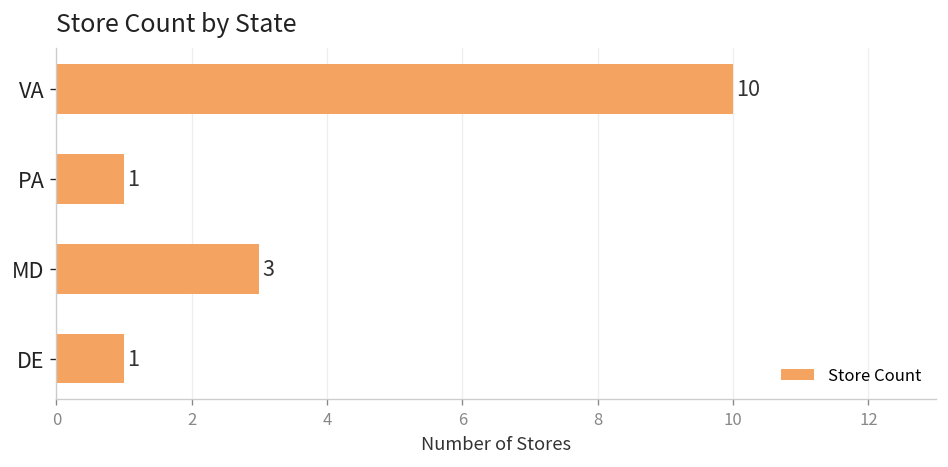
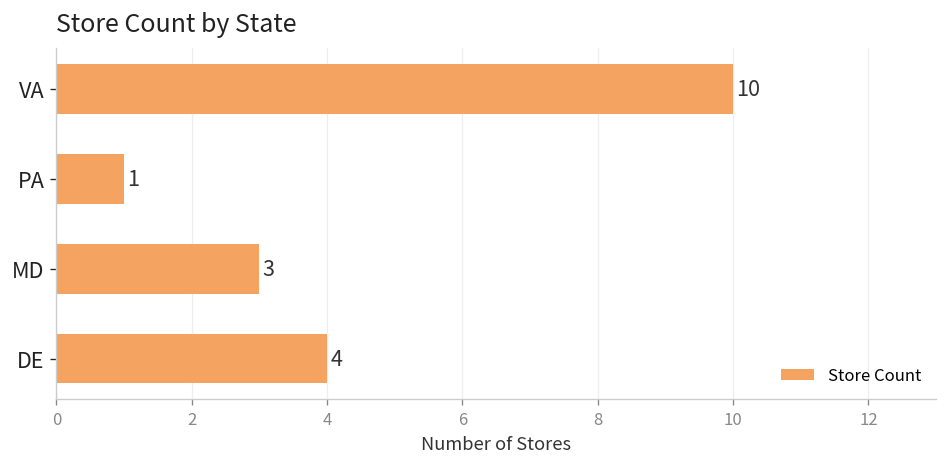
DE: 1 -> 4
